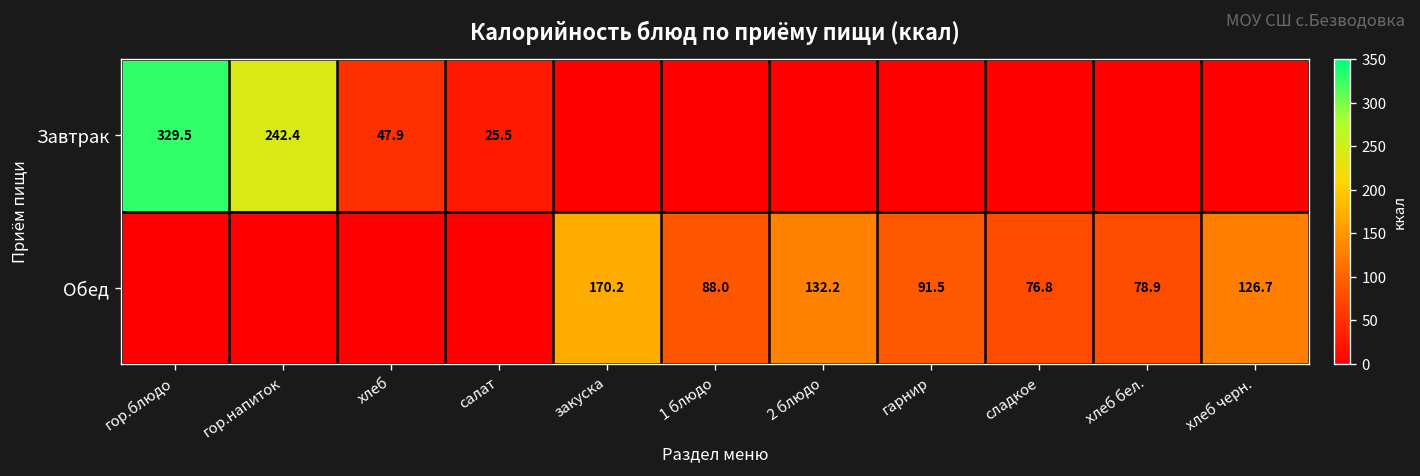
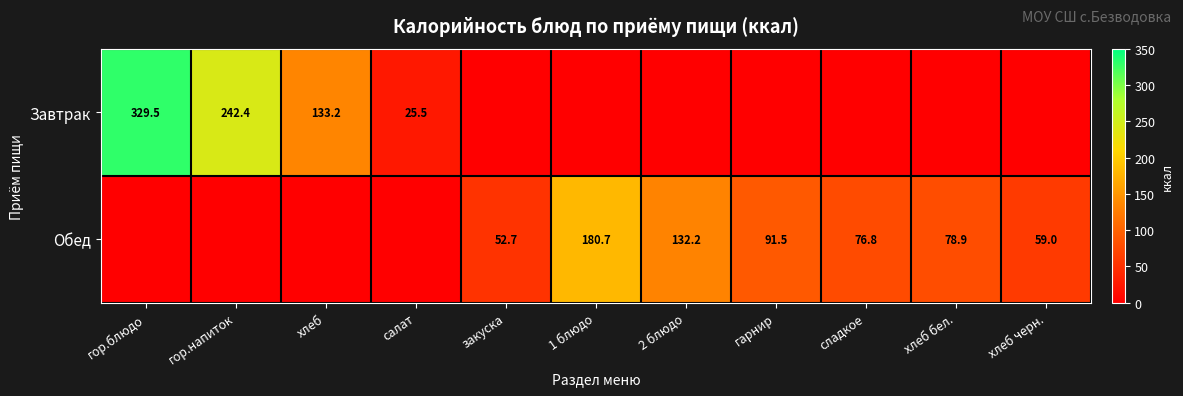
Завтрак, хлеб: 47.9 -> 133.2
Обед, закуска: 170.2 -> 52.7
Обед, 1 блюдо: 88.0 -> 180.7
Обед, хлеб черн.: 126.7 -> 59.0
